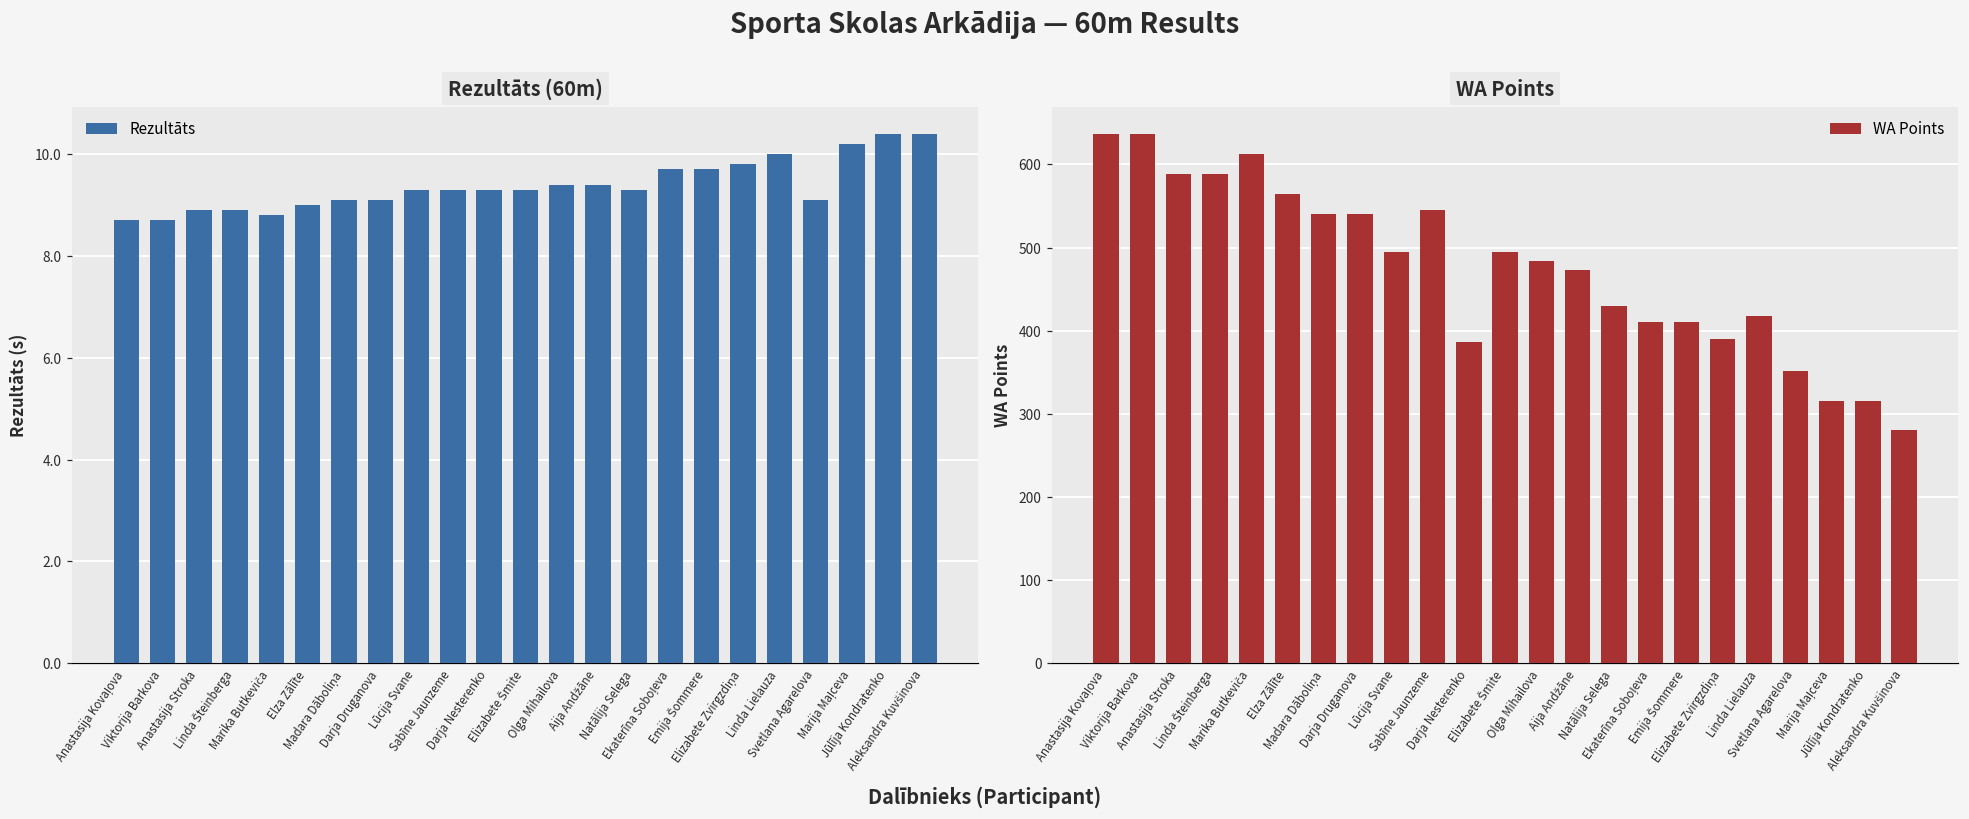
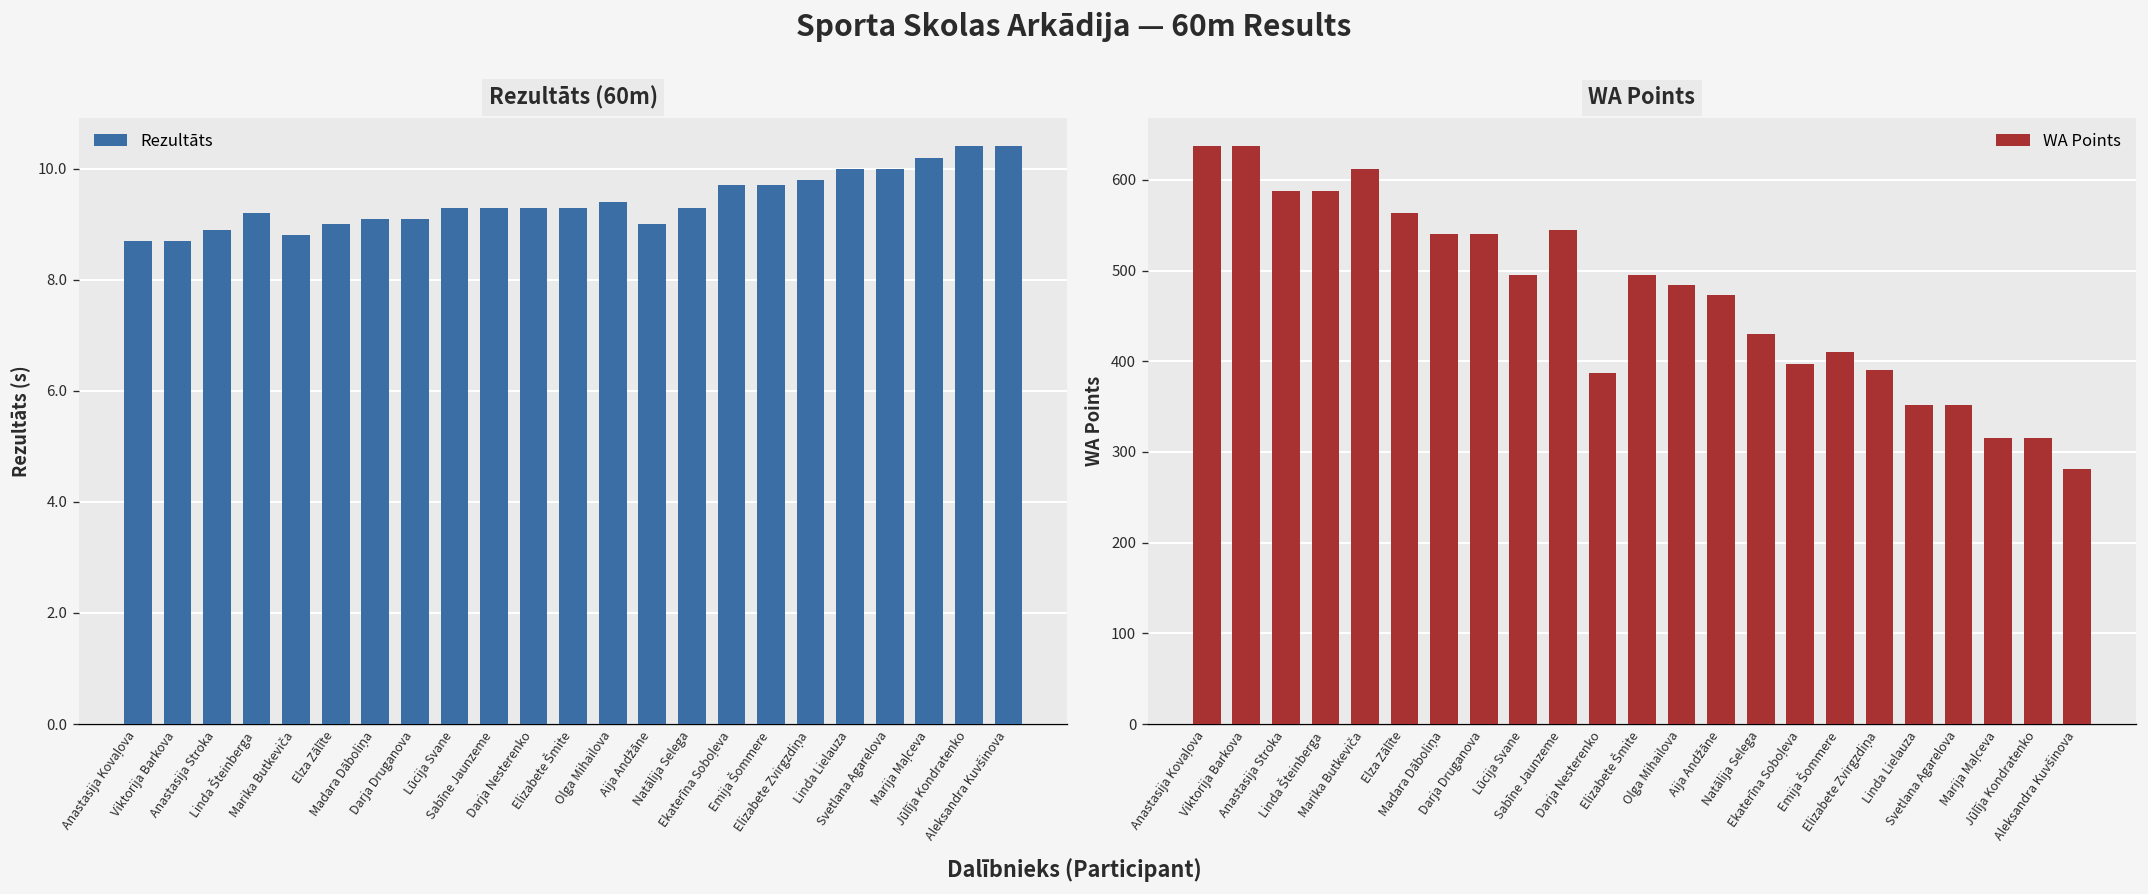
Rezultāts (60m), Linda Šteinberga: 8.9 -> 9.2
Rezultāts (60m), Aija Andžāne: 9.4 -> 9.0
Rezultāts (60m), Svetlana Agarelova: 9.1 -> 10.0
WA Points, Ekaterīna Soboļeva: 410 -> 400
WA Points, Linda Lielauza: 420 -> 350
